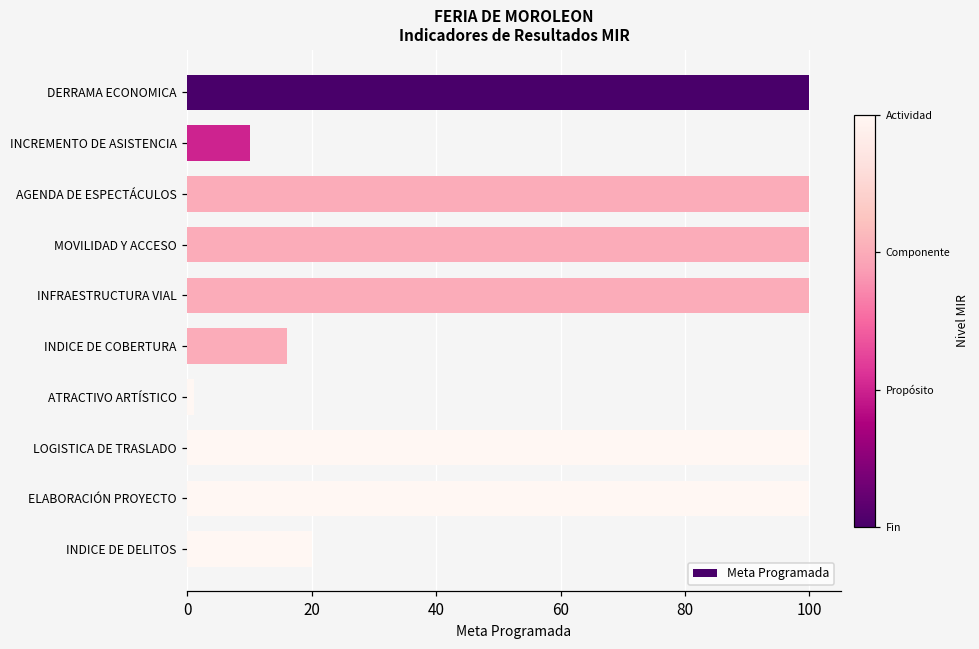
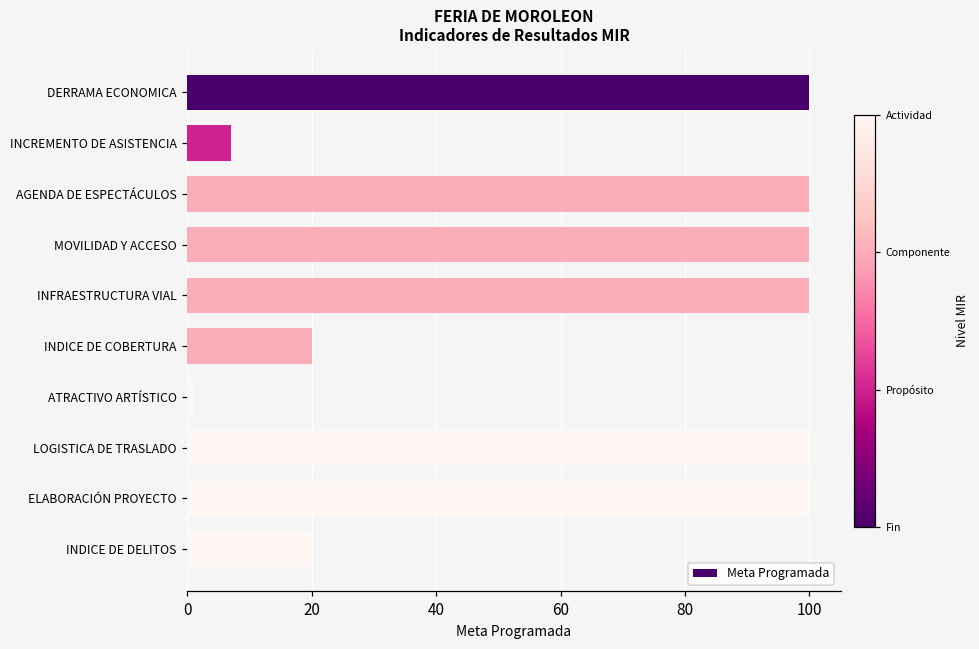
INCREMENTO DE ASISTENCIA: 10 -> 7
INDICE DE COBERTURA: 16 -> 20
